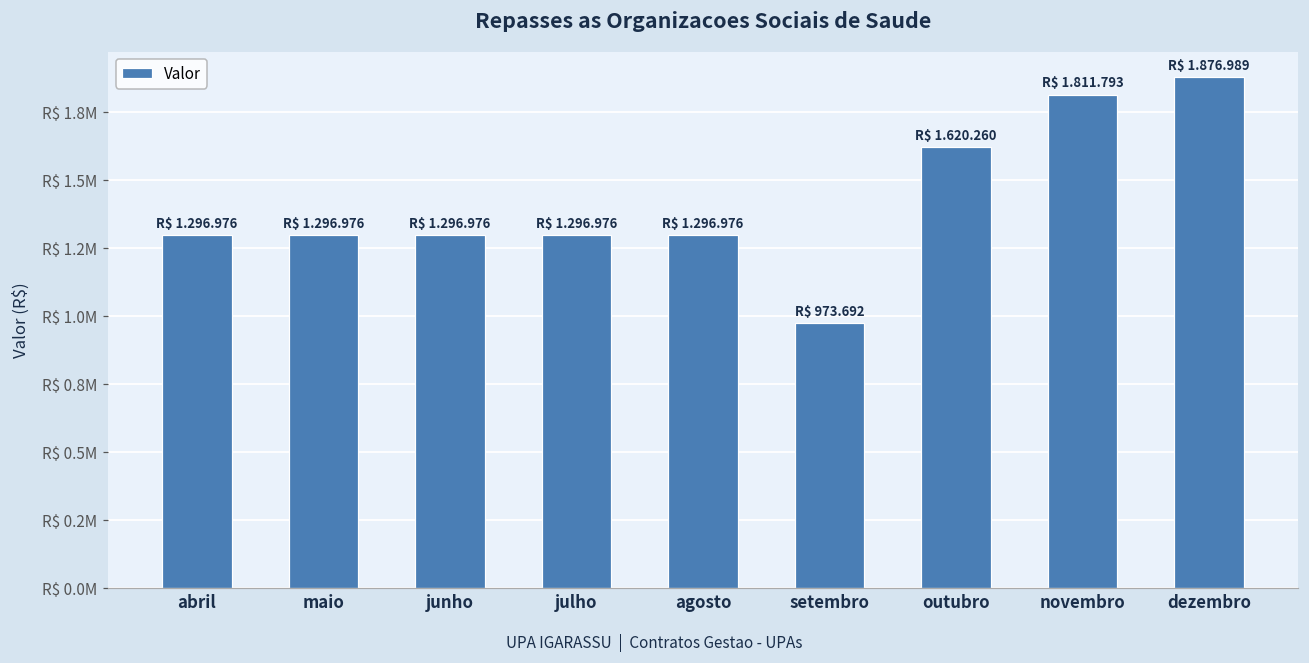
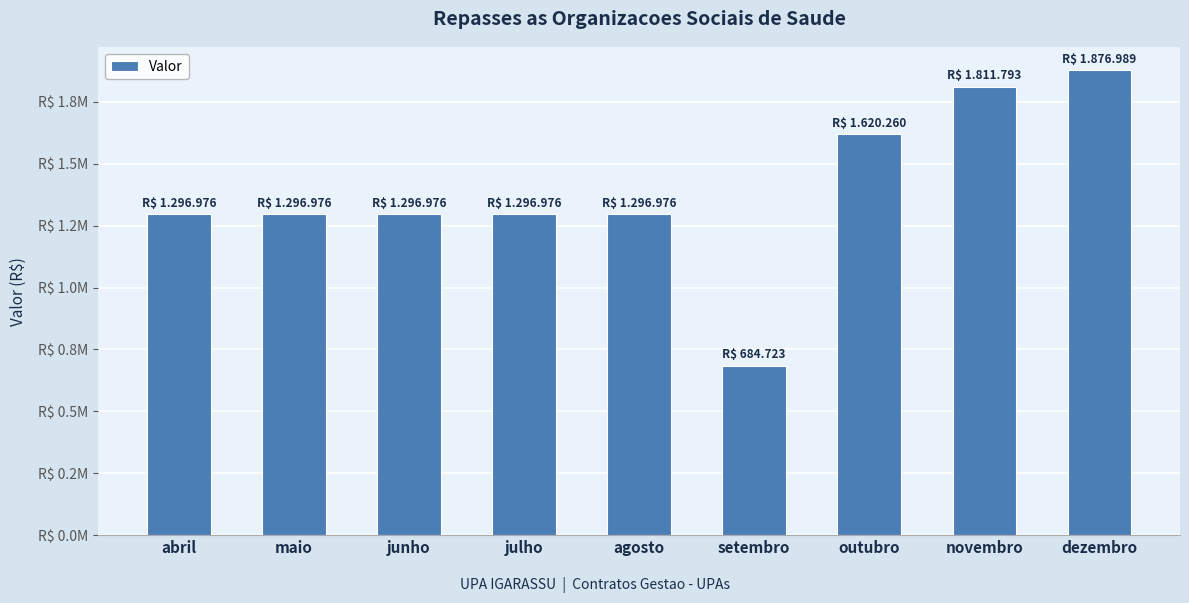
setembro: 973.692 -> 684.723
